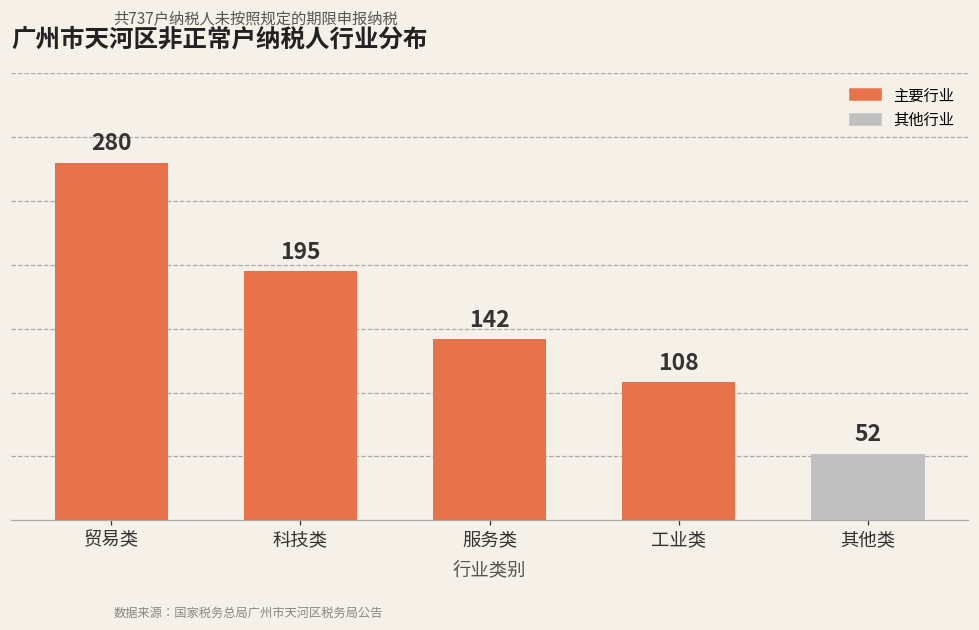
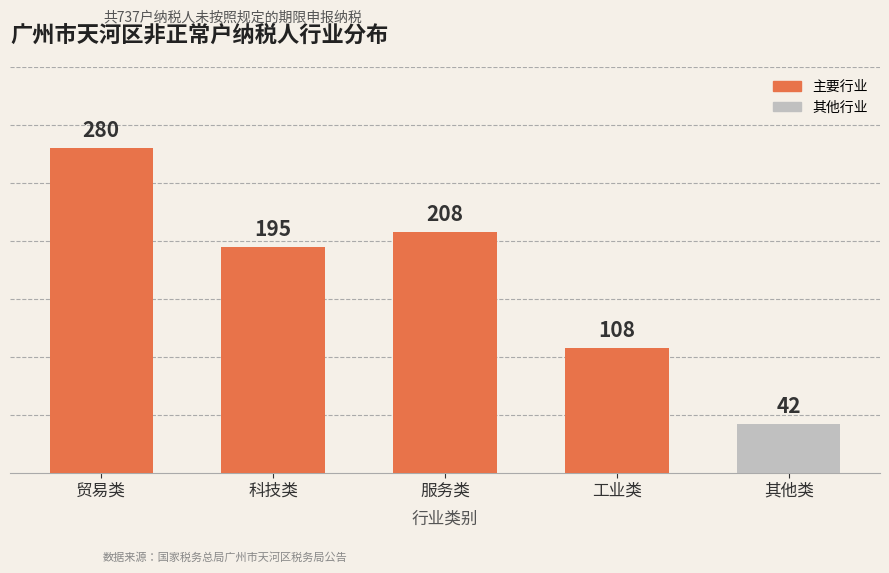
服务类: 142 -> 208
其他类: 52 -> 42
